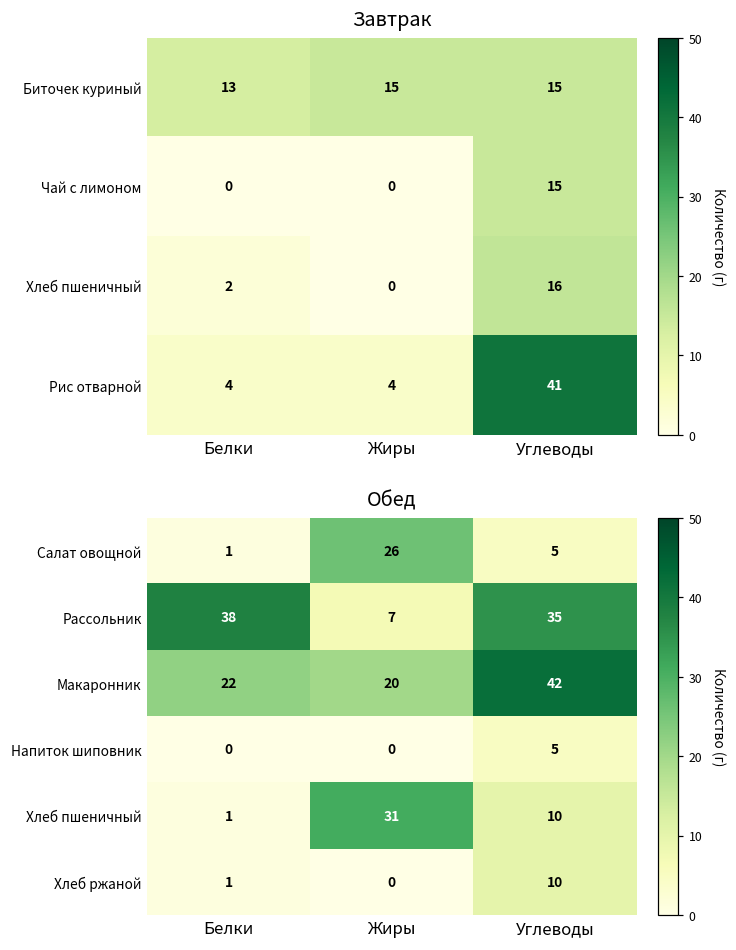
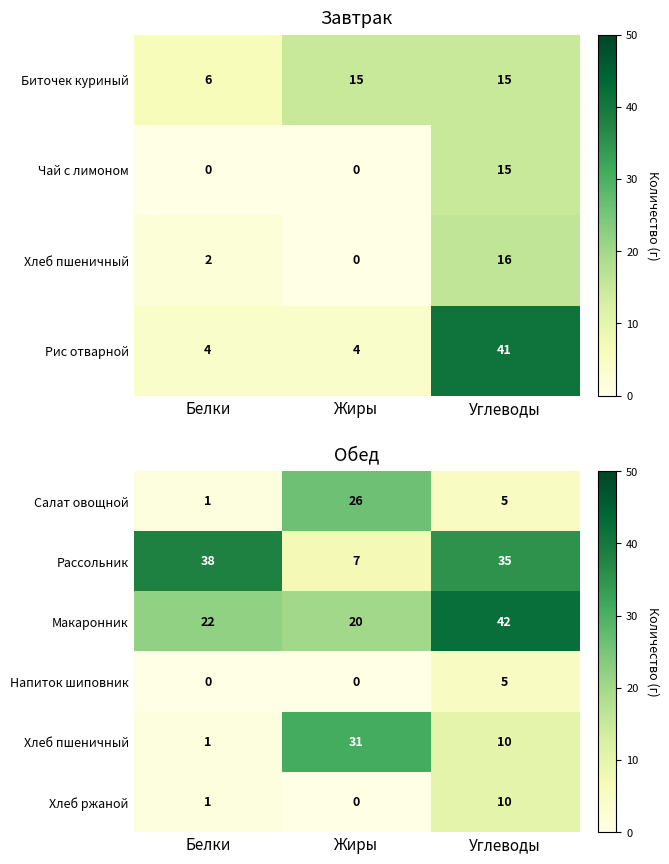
Завтрак, Биточек куриный, Белки: 13 -> 6
